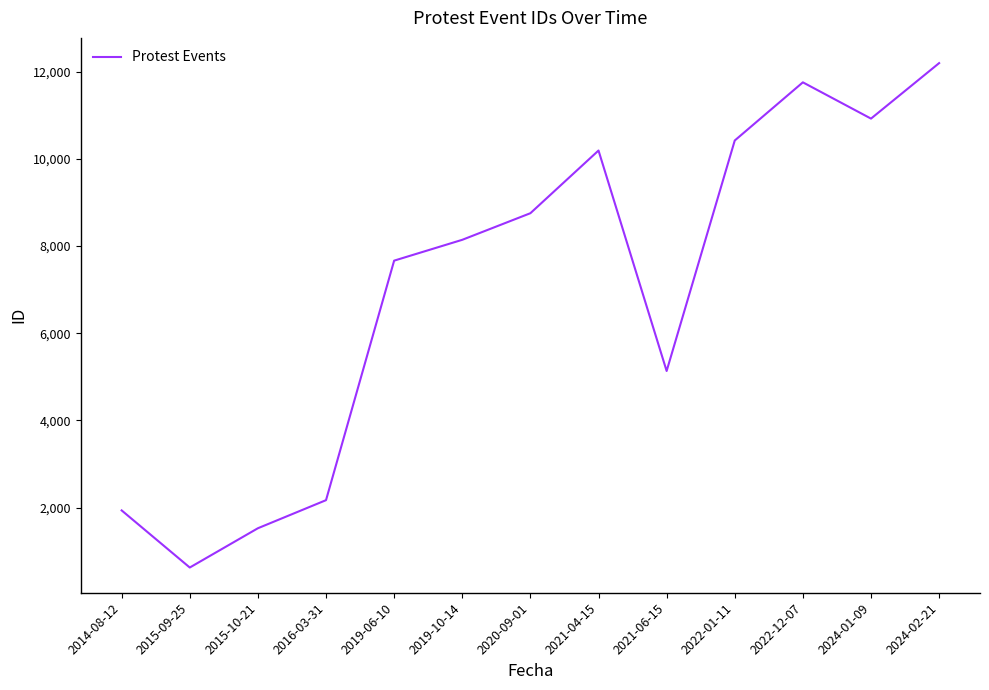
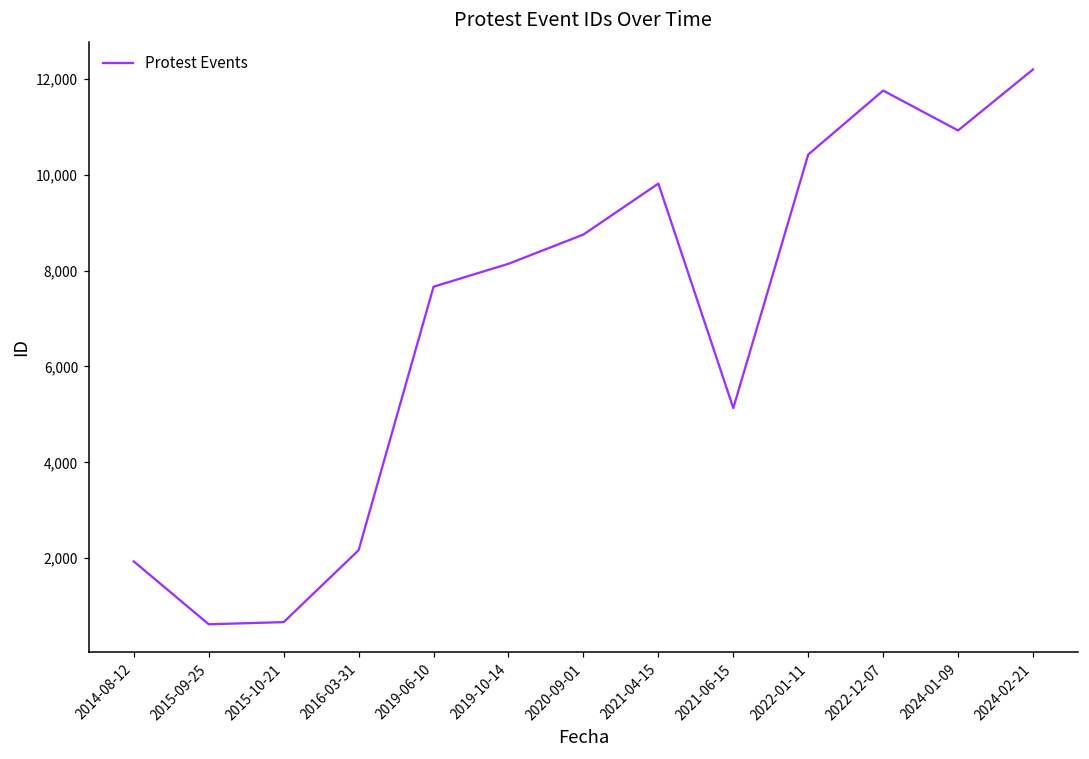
2015-10-21: 1,500 -> 700
2021-04-15: 10,200 -> 9,800
